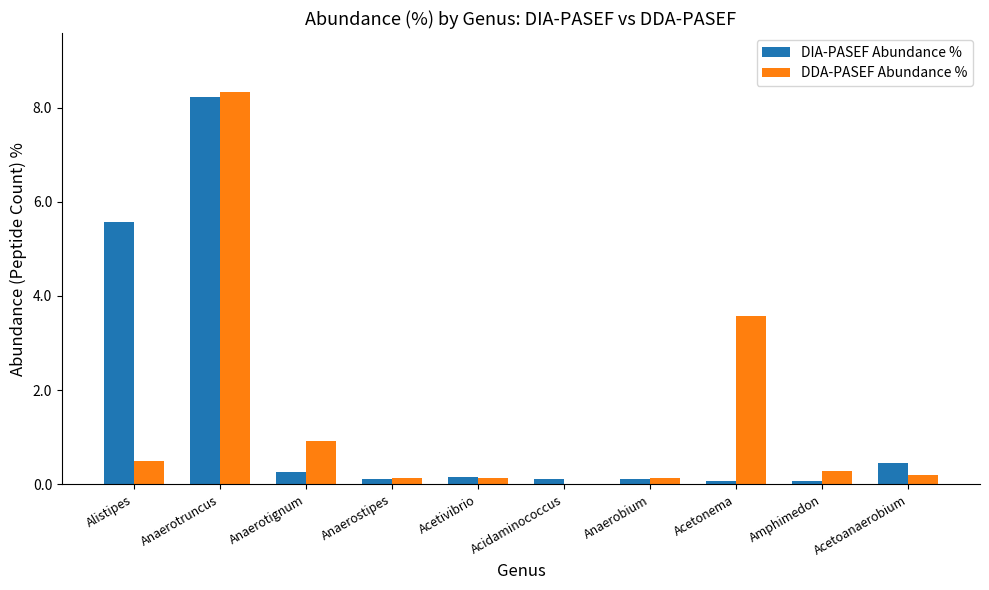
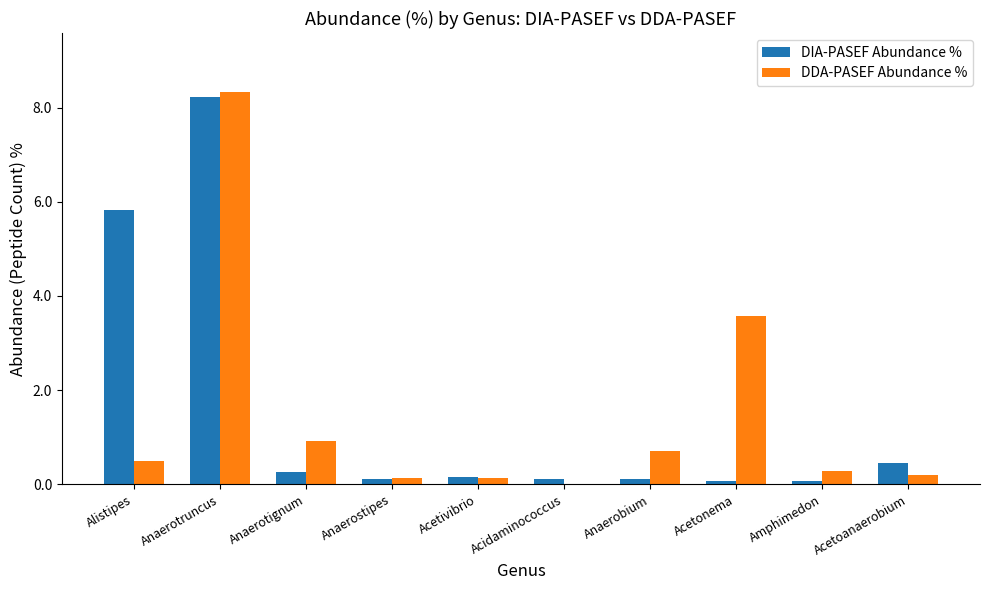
DIA-PASEF Abundance %, Alistipes: 5.6 -> 5.8
DDA-PASEF Abundance %, Anaerobium: 0.1 -> 0.7
